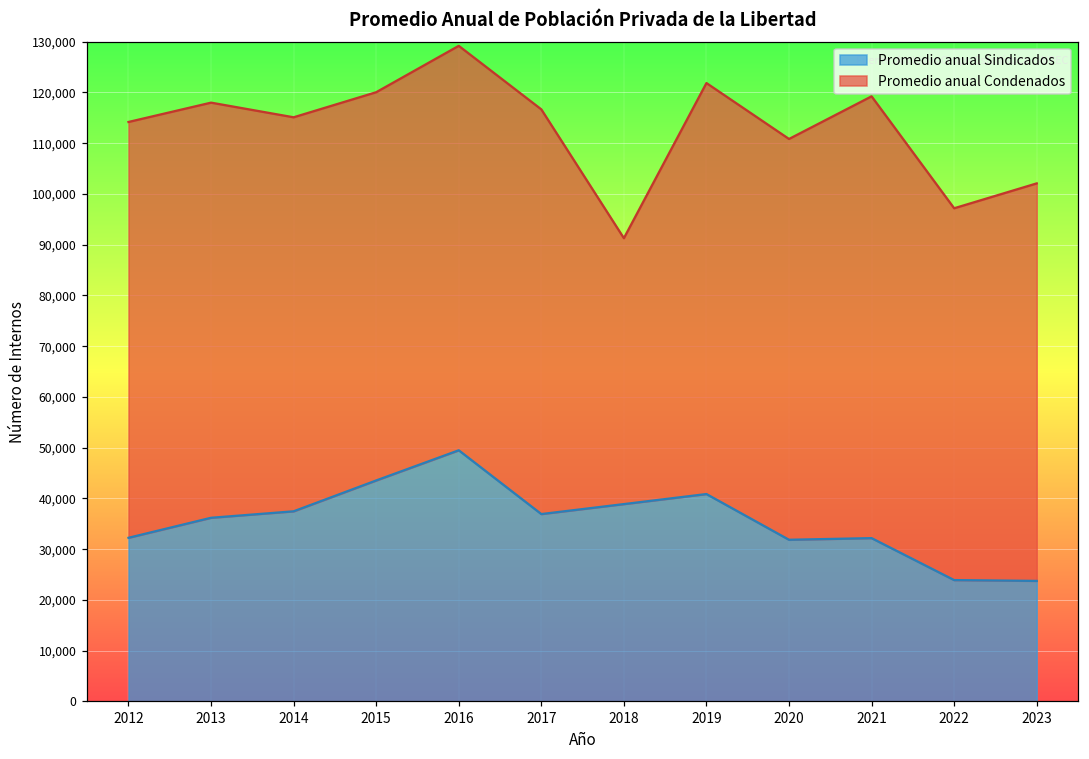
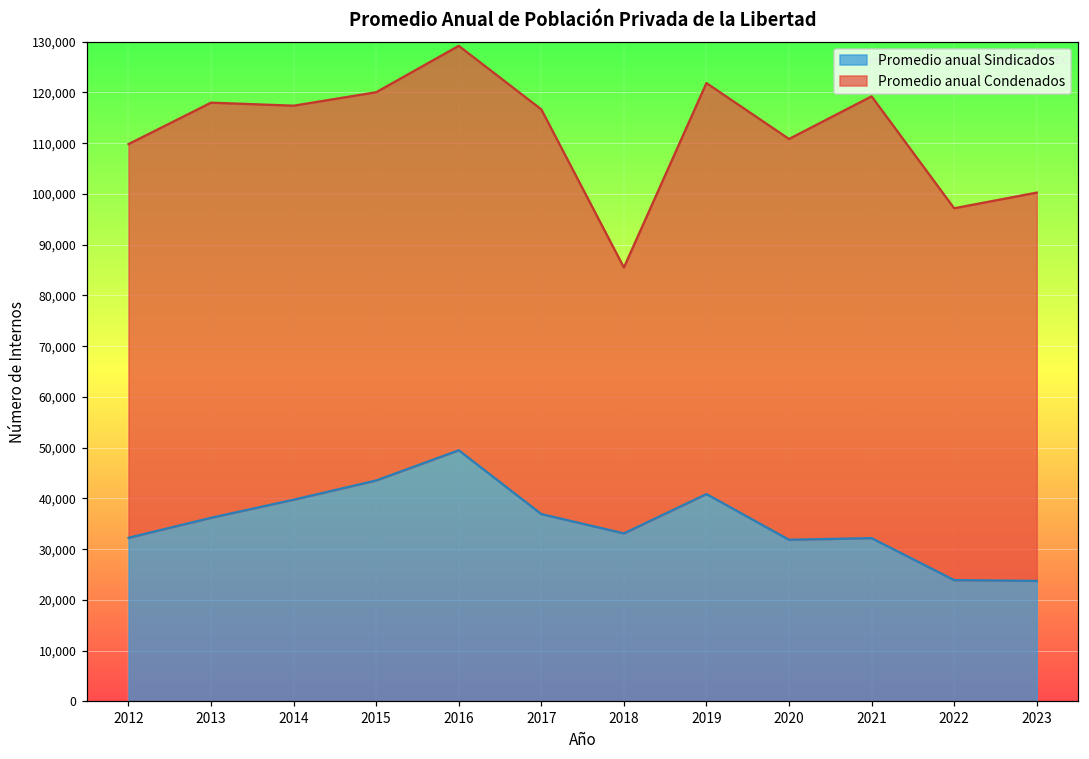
Promedio anual Condenados, 2012: 82,000 -> 78,000
Promedio anual Sindicados, 2014: 37,000 -> 40,000
Promedio anual Sindicados, 2018: 39,000 -> 33,000
Promedio anual Condenados, 2023: 78,000 -> 77,000
